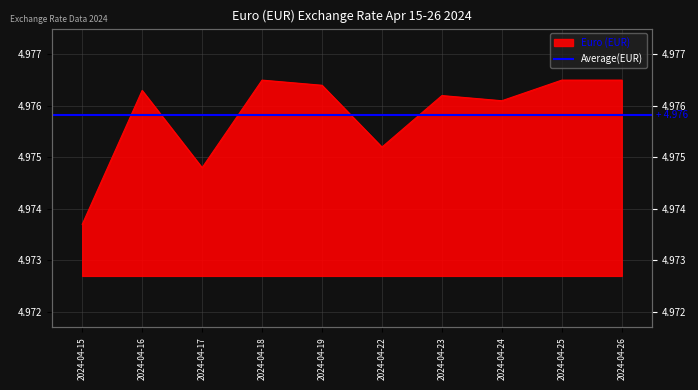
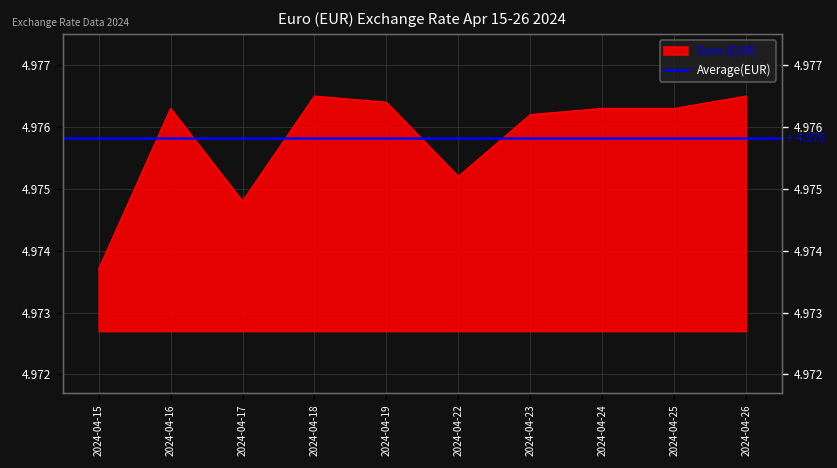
2024-04-24: 4.9761 -> 4.9763
2024-04-25: 4.9765 -> 4.9763
